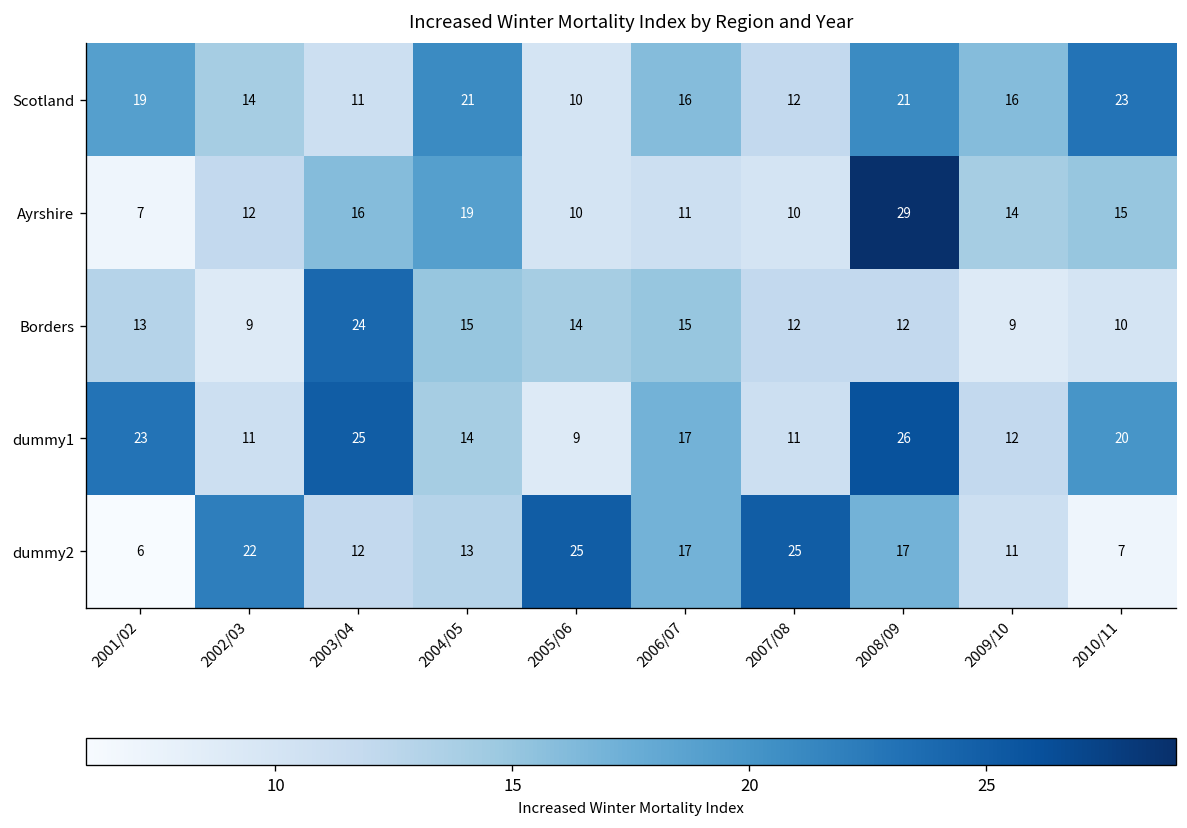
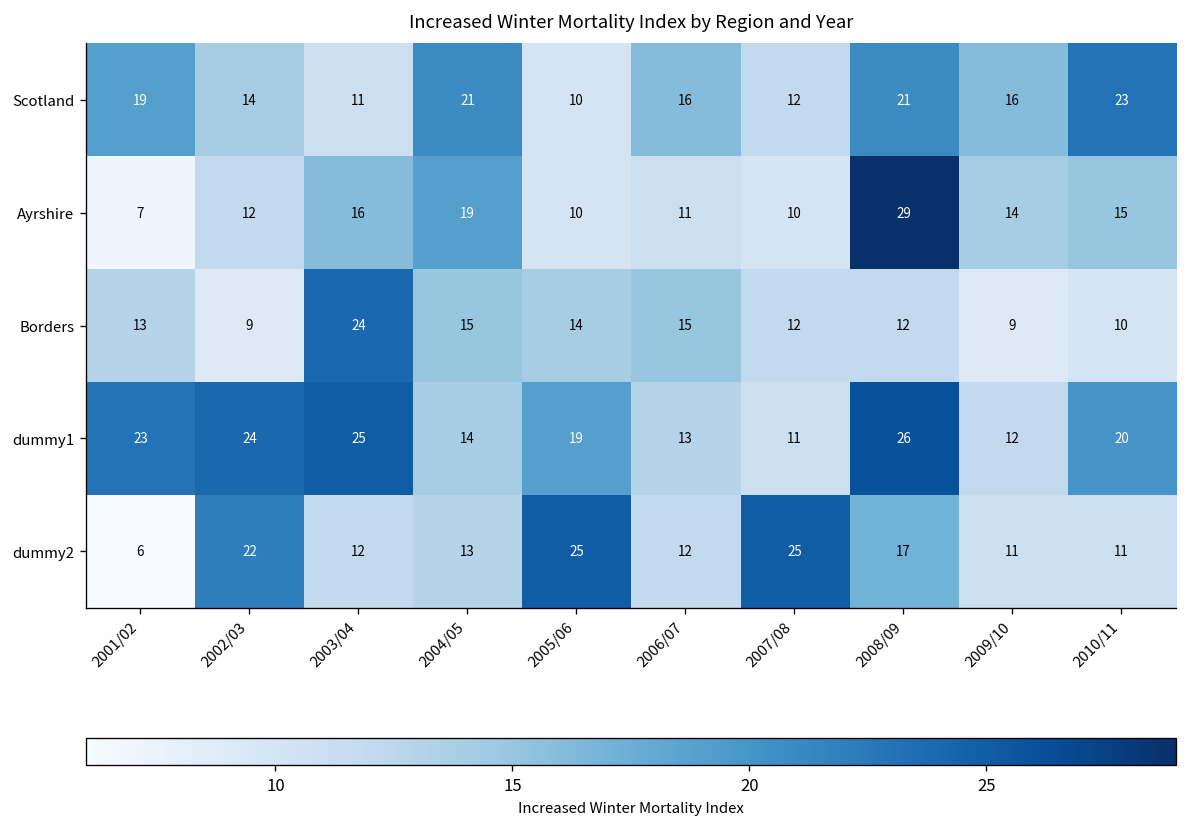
dummy1, 2002/03: 11 -> 24
dummy1, 2005/06: 9 -> 19
dummy1, 2006/07: 17 -> 13
dummy2, 2006/07: 17 -> 12
dummy2, 2010/11: 7 -> 11
